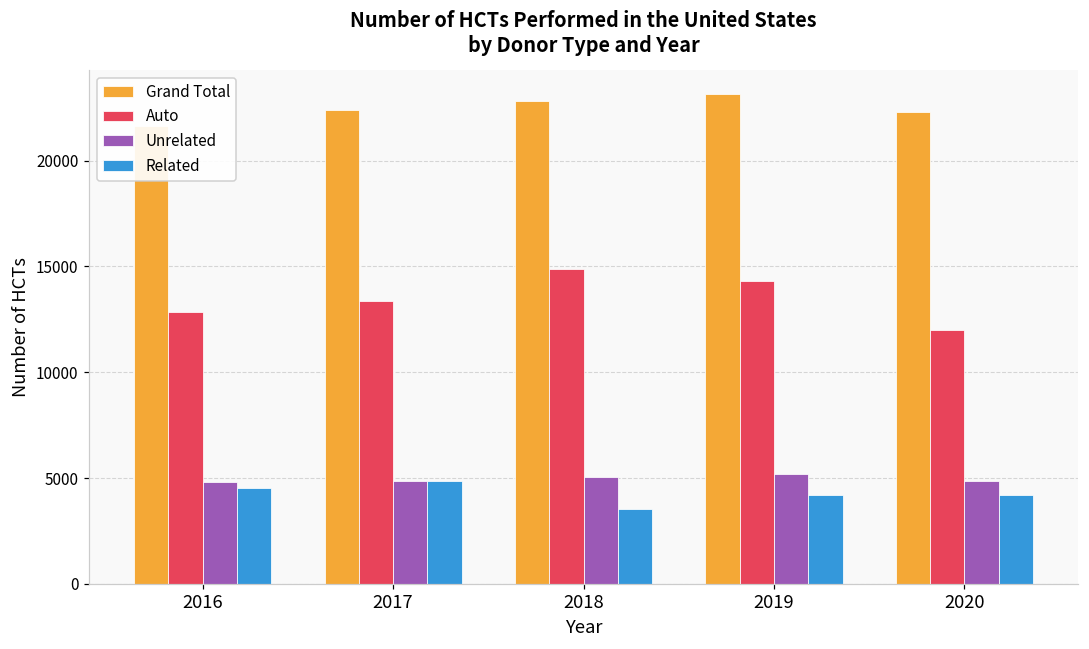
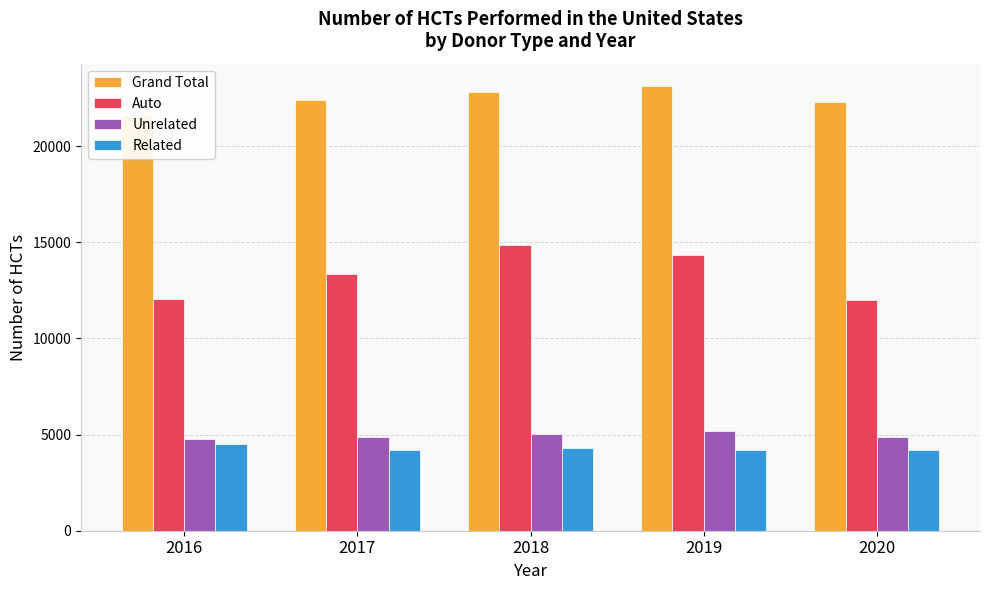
Auto, 2016: 12900 -> 12000
Related, 2017: 4800 -> 4200
Related, 2018: 3500 -> 4300
